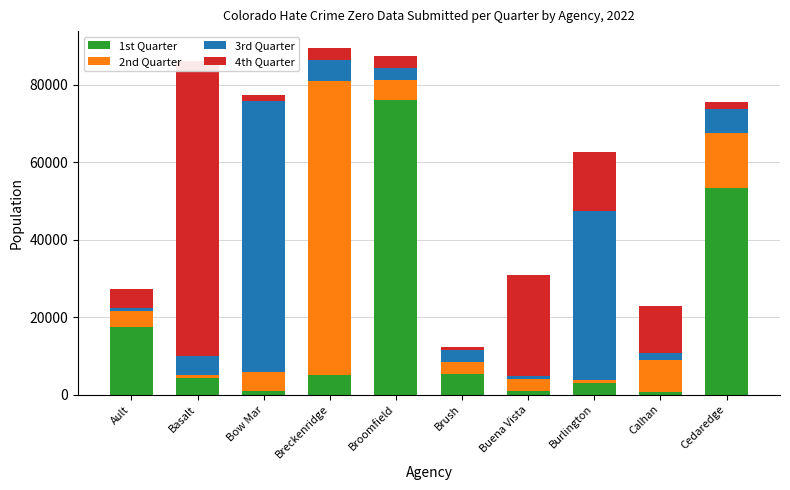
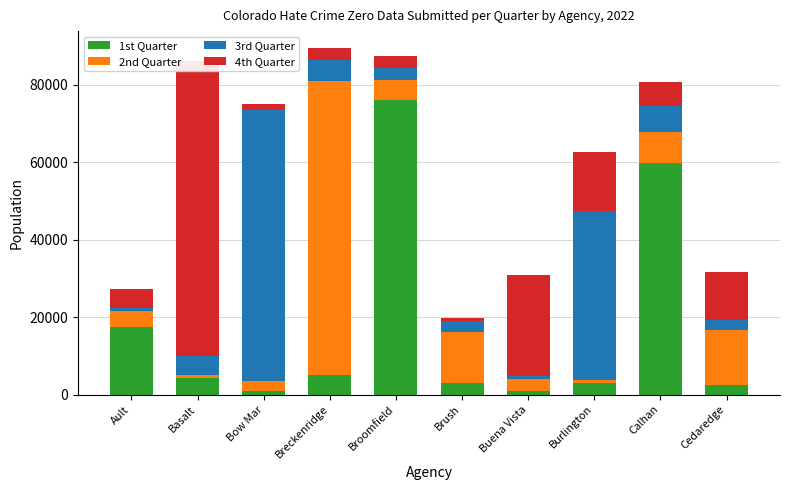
2nd Quarter, Bow Mar: 5000 -> 3000
1st Quarter, Brush: 5000 -> 3000
2nd Quarter, Brush: 3000 -> 13000
1st Quarter, Calhan: 1000 -> 60000
3rd Quarter, Calhan: 2000 -> 7000
4th Quarter, Calhan: 12000 -> 6000
1st Quarter, Cedaredge: 53000 -> 2000
3rd Quarter, Cedaredge: 6000 -> 3000
4th Quarter, Cedaredge: 2000 -> 12000
